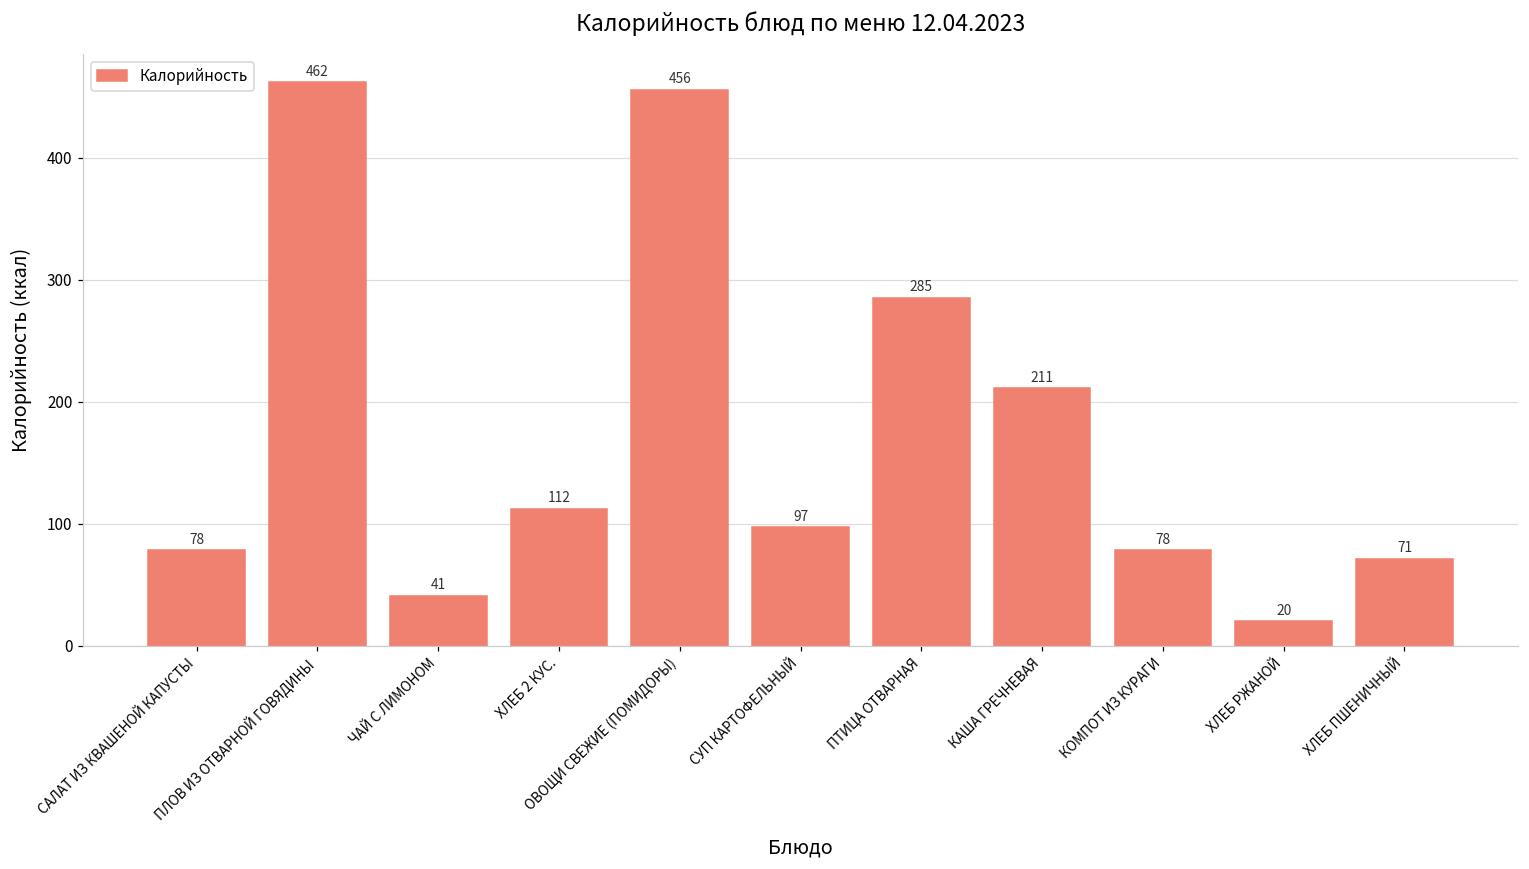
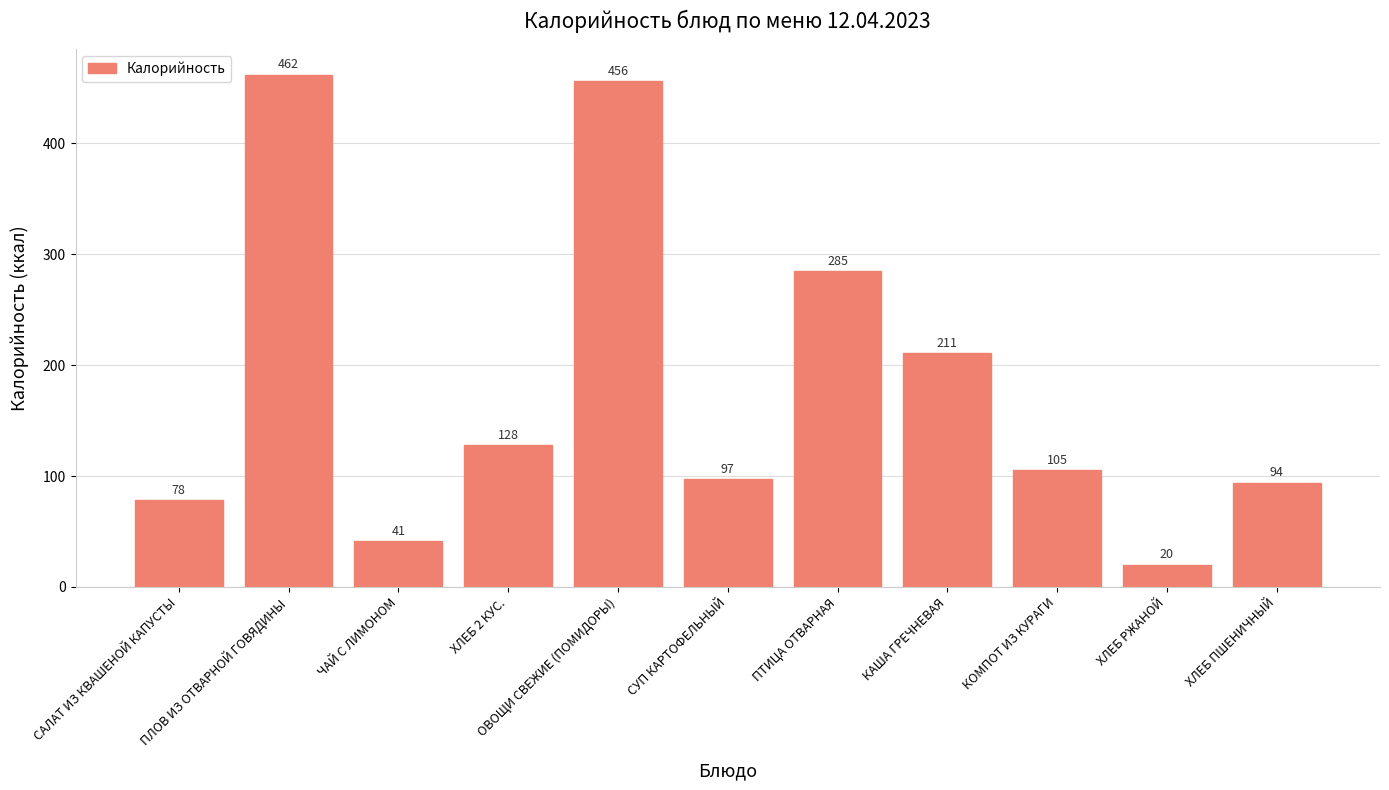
ХЛЕБ 2 КУС.: 112 -> 128
КОМПОТ ИЗ КУРАГИ: 78 -> 105
ХЛЕБ ПШЕНИЧНЫЙ: 71 -> 94
